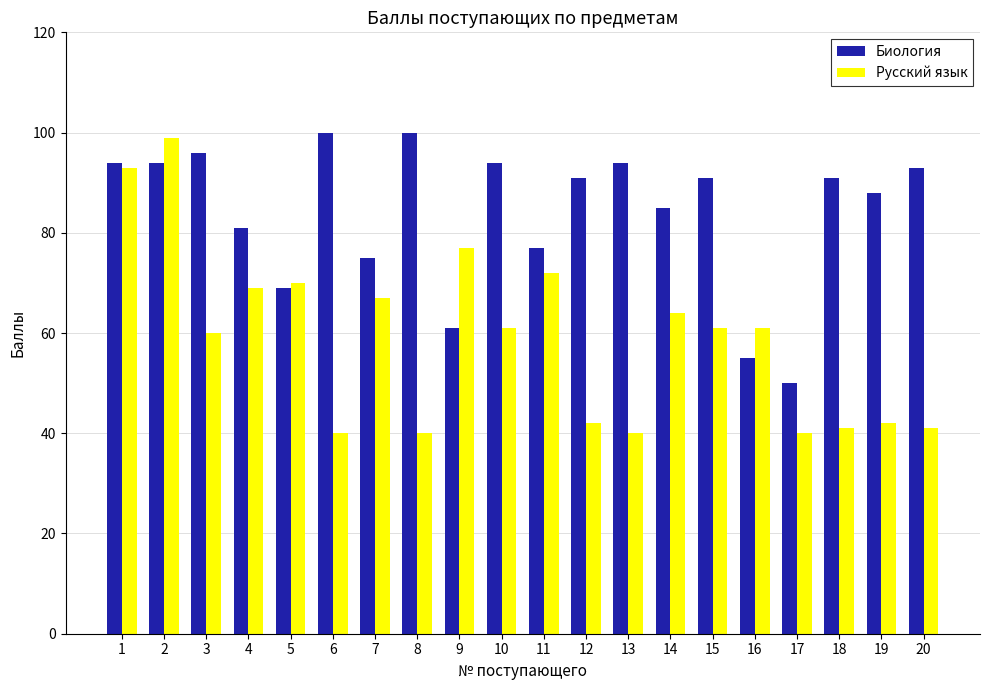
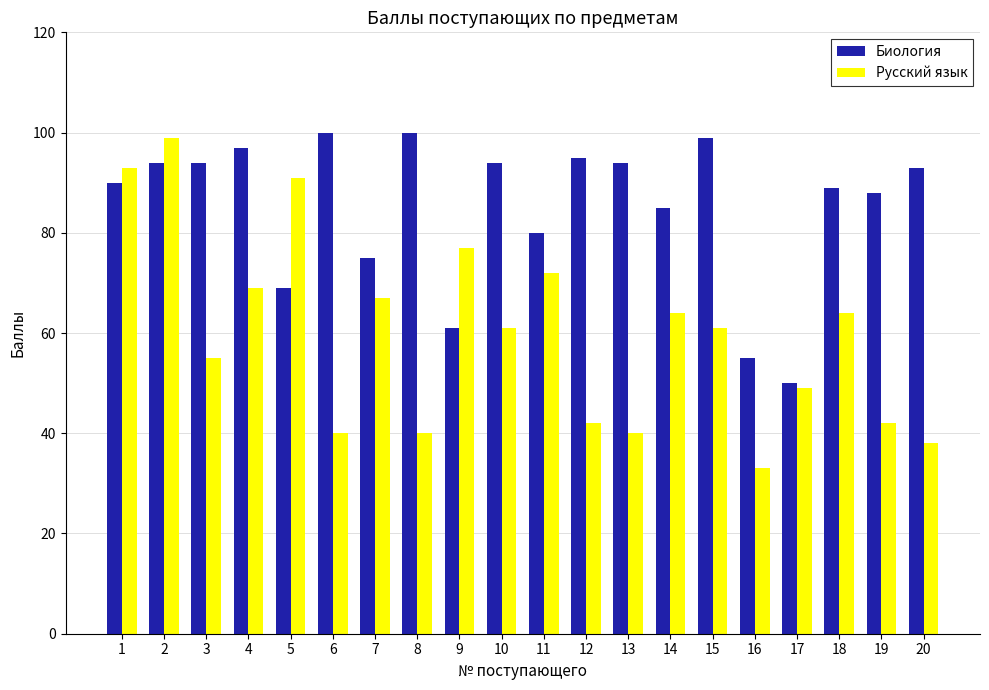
Биология, 1: 94 -> 90
Биология, 3: 96 -> 94
Русский язык, 3: 60 -> 55
Биология, 4: 81 -> 97
Русский язык, 5: 70 -> 91
Биология, 11: 77 -> 80
Биология, 12: 91 -> 95
Биология, 15: 91 -> 99
Русский язык, 16: 61 -> 33
Русский язык, 17: 40 -> 49
Биология, 18: 91 -> 89
Русский язык, 18: 41 -> 64
Русский язык, 20: 41 -> 38
